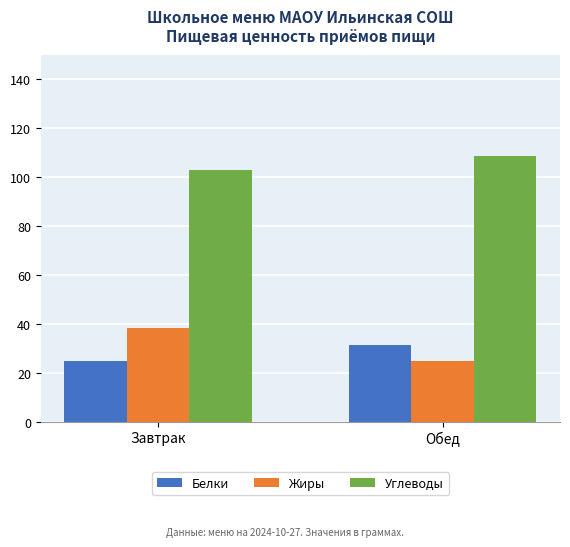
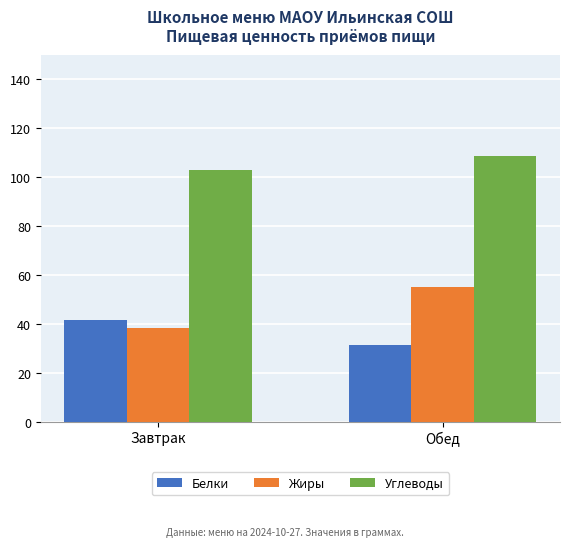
Белки, Завтрак: 25 -> 42
Жиры, Обед: 25 -> 55
